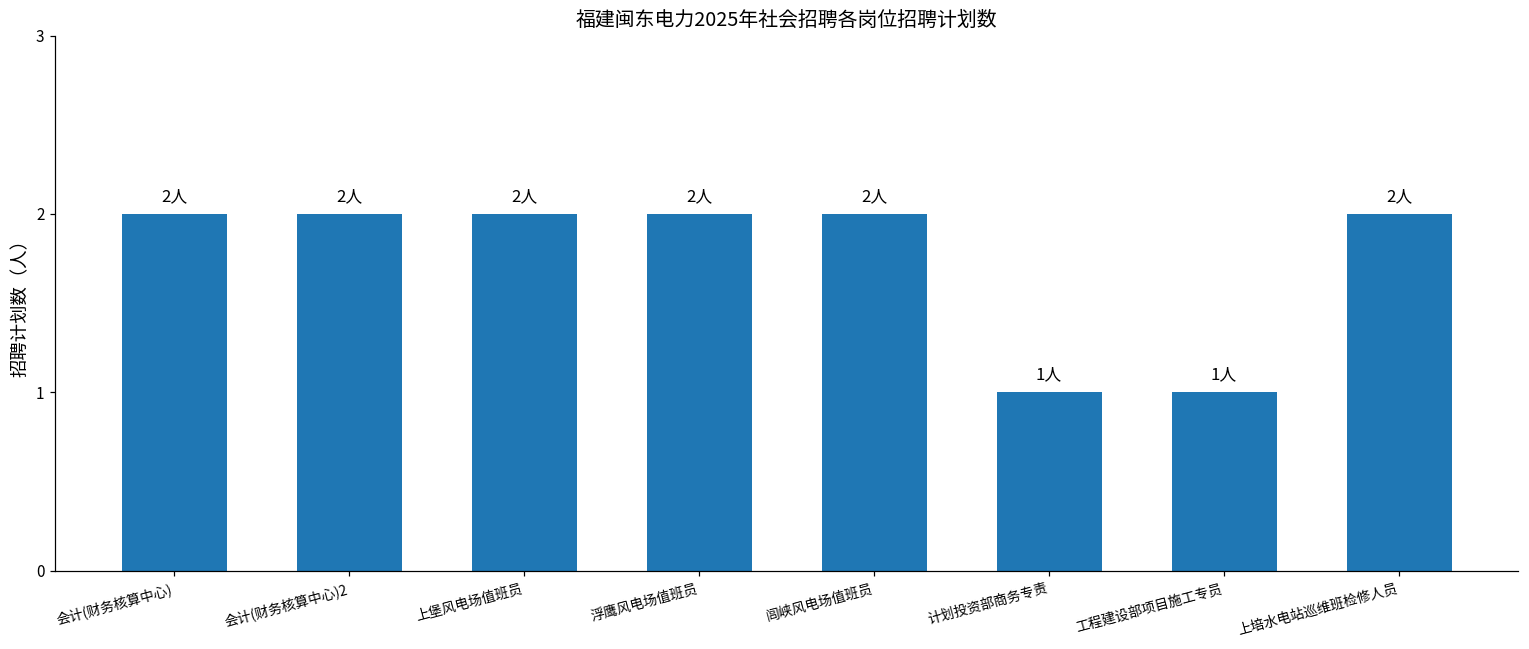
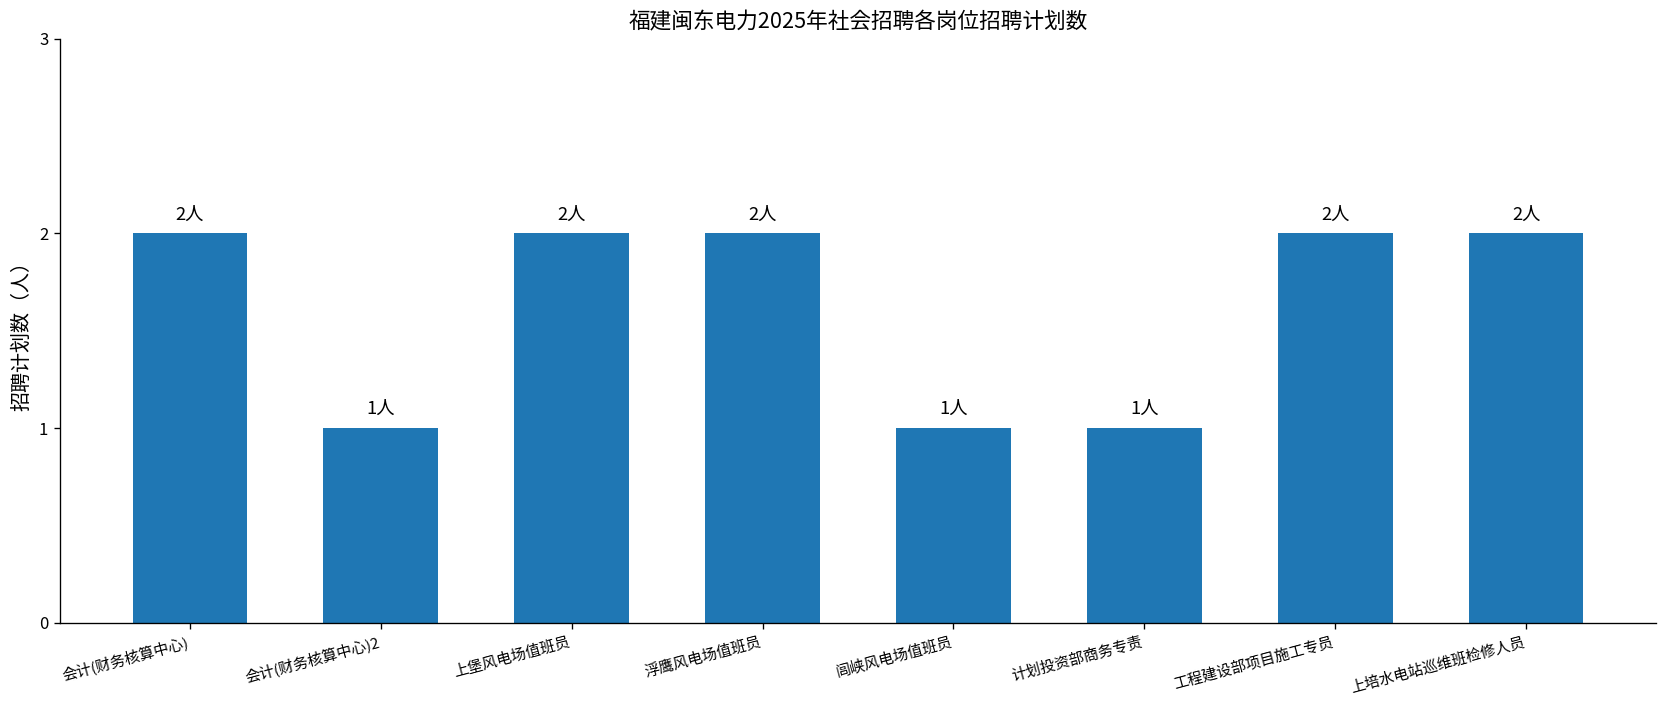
会计(财务核算中心)2: 2人 -> 1人
闾峡风电场值班员: 2人 -> 1人
工程建设部项目施工专员: 1人 -> 2人
